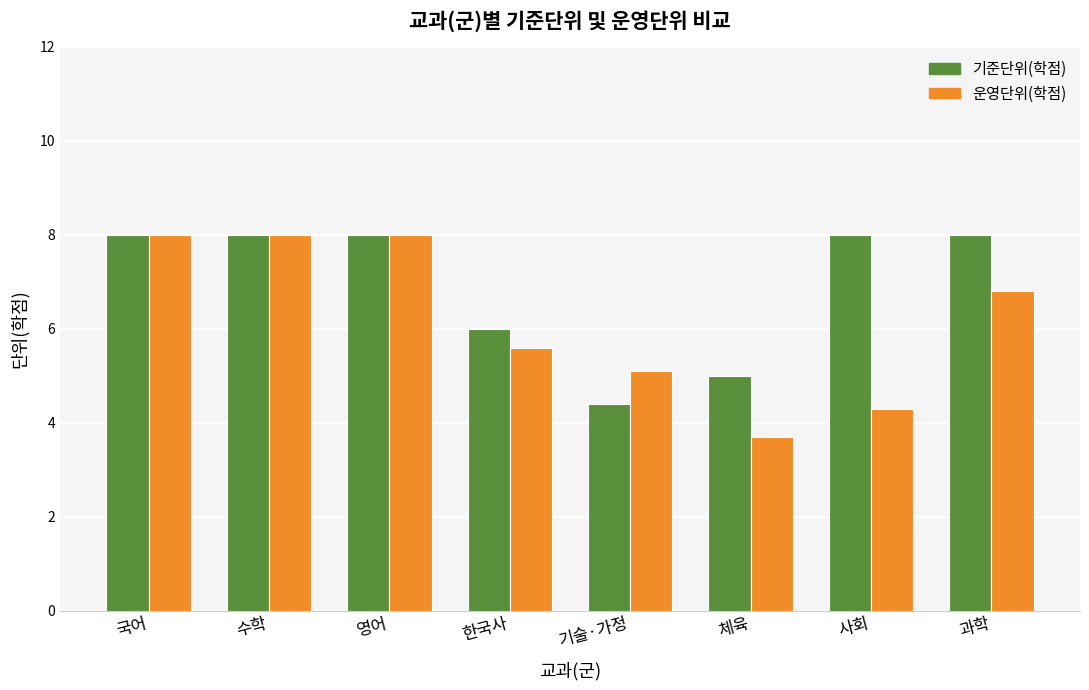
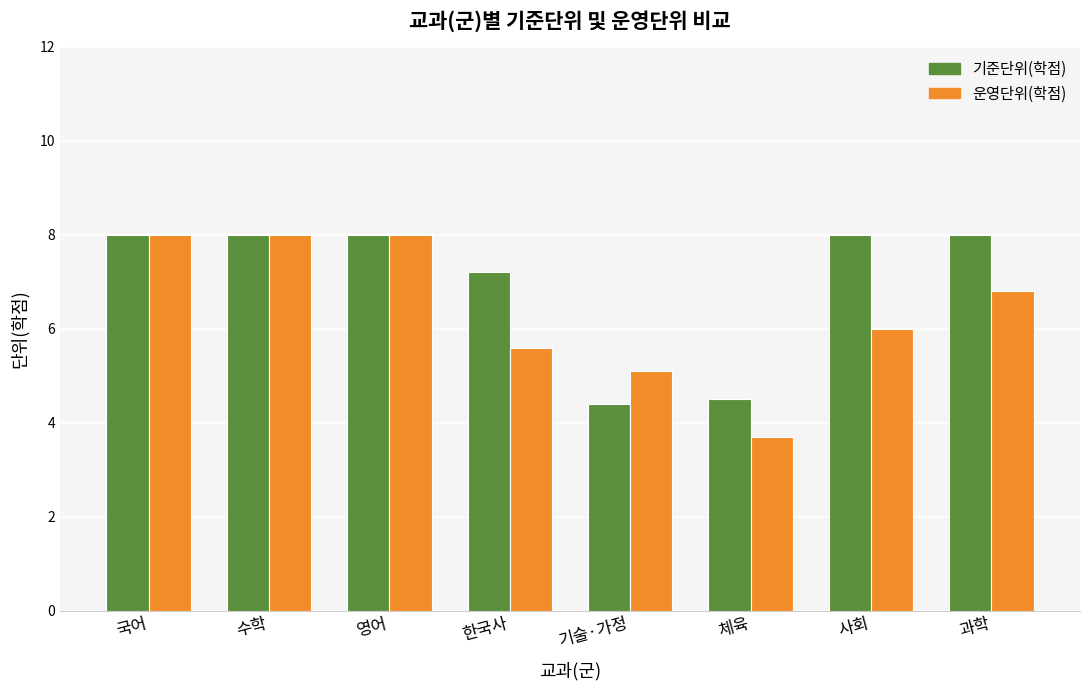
기준단위(학점), 한국사: 6.0 -> 7.2
기준단위(학점), 체육: 5.0 -> 4.5
운영단위(학점), 사회: 4.3 -> 6.0
